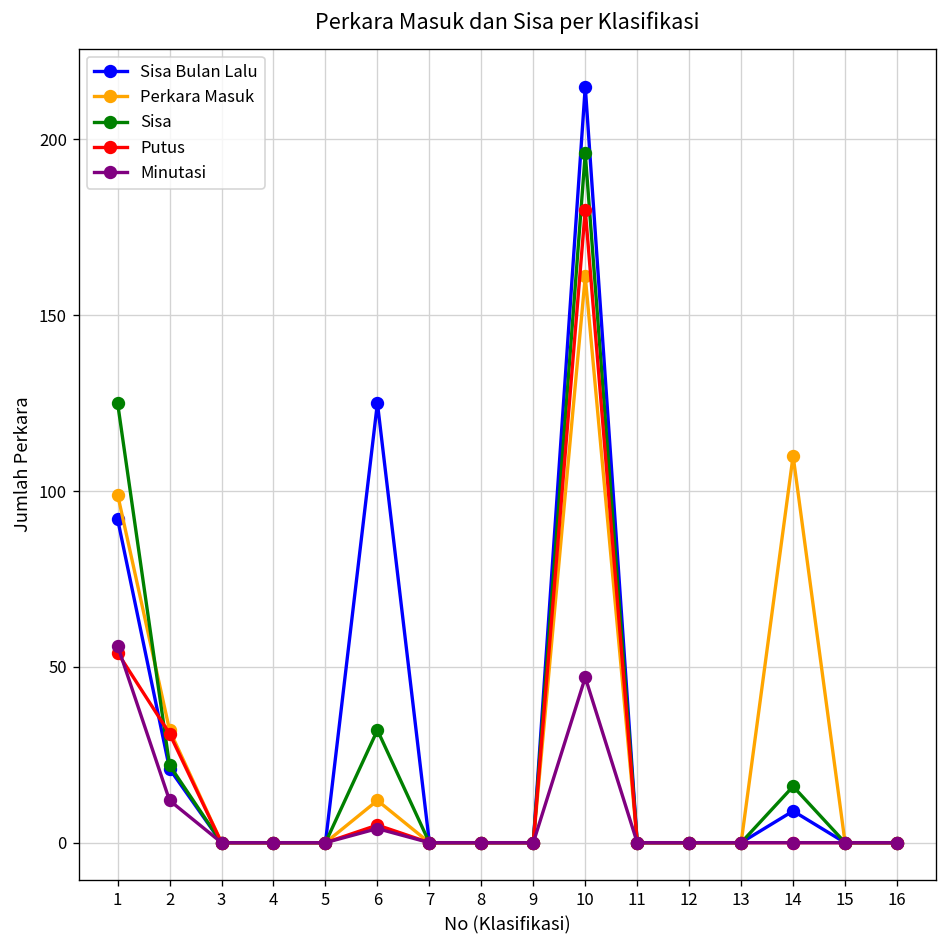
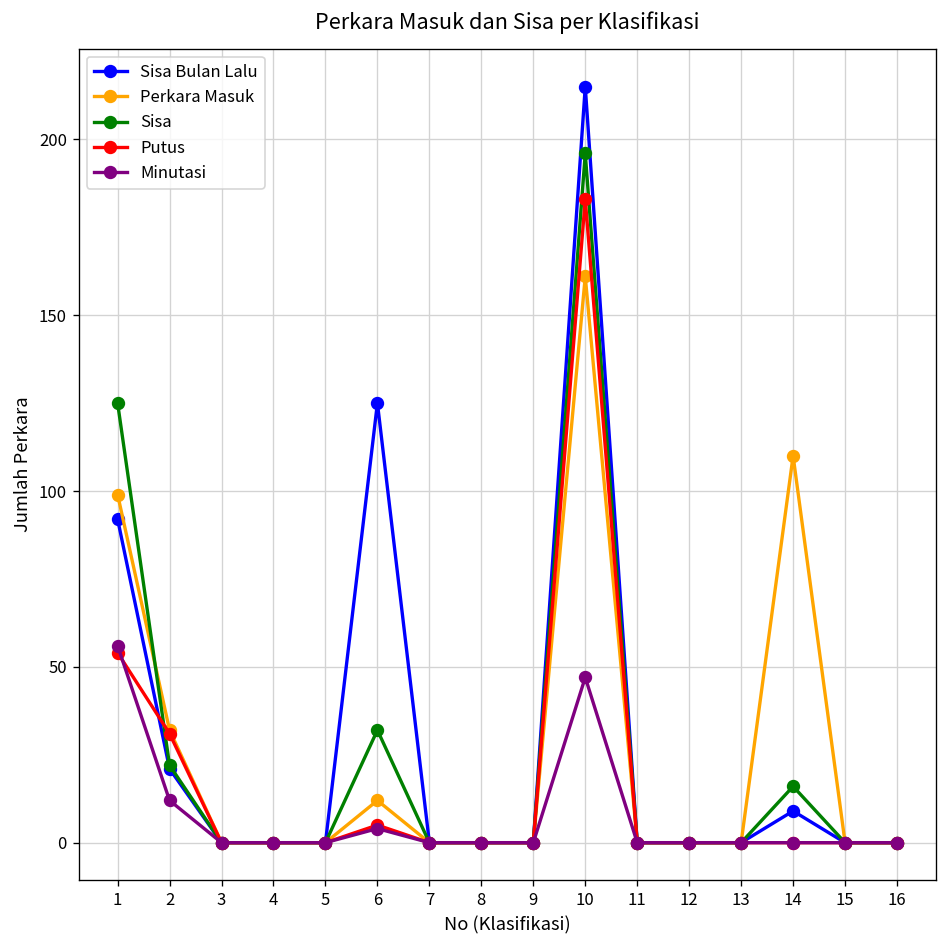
Putus, 10: 180 -> 183
